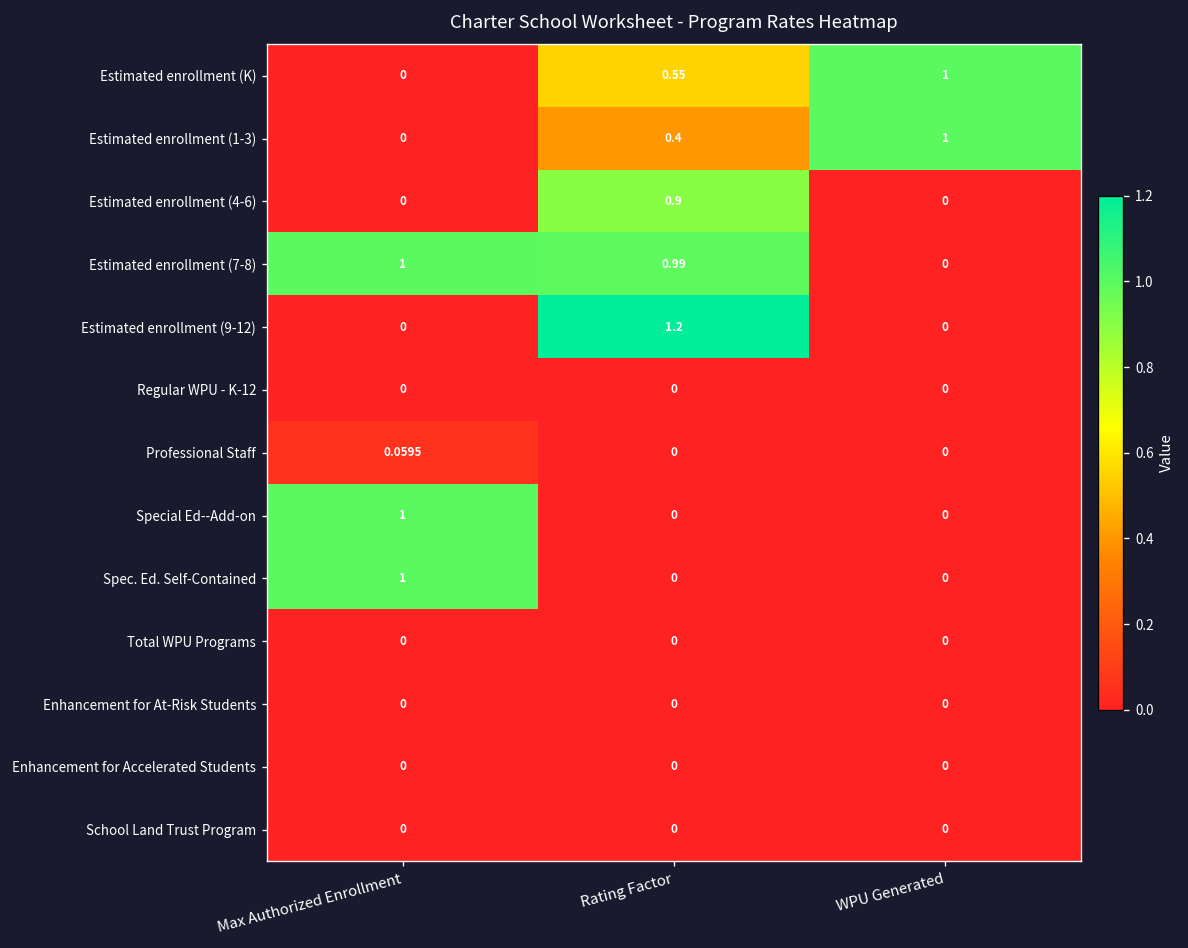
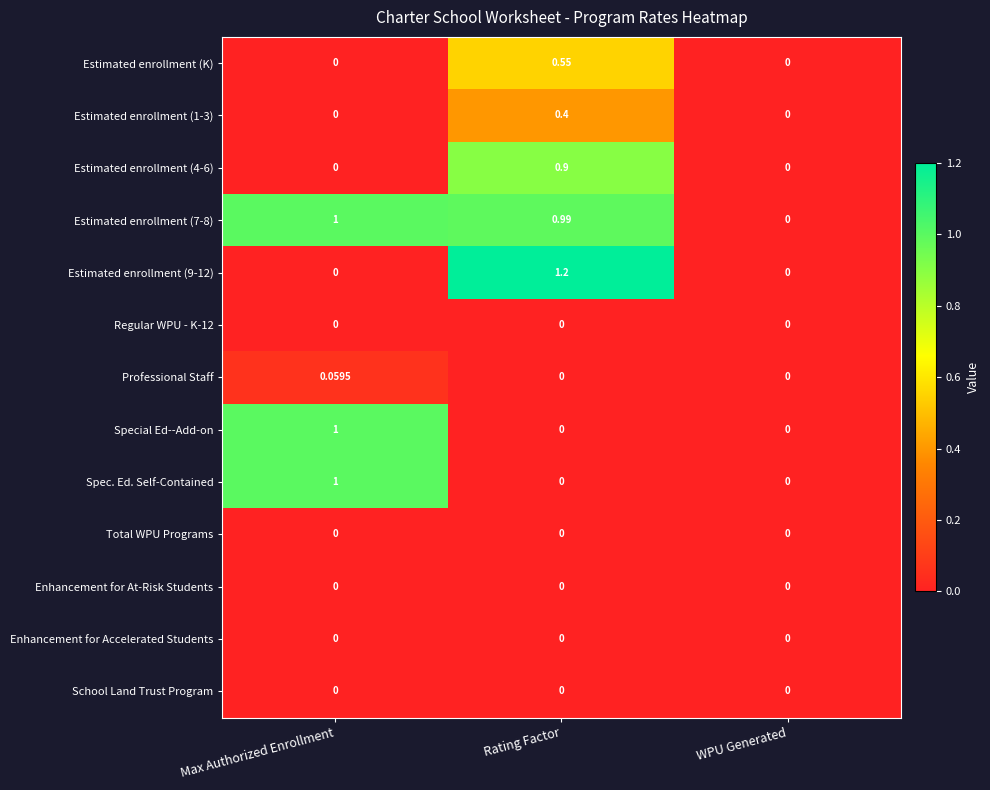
Estimated enrollment (K), WPU Generated: 1 -> 0
Estimated enrollment (1-3), WPU Generated: 1 -> 0
